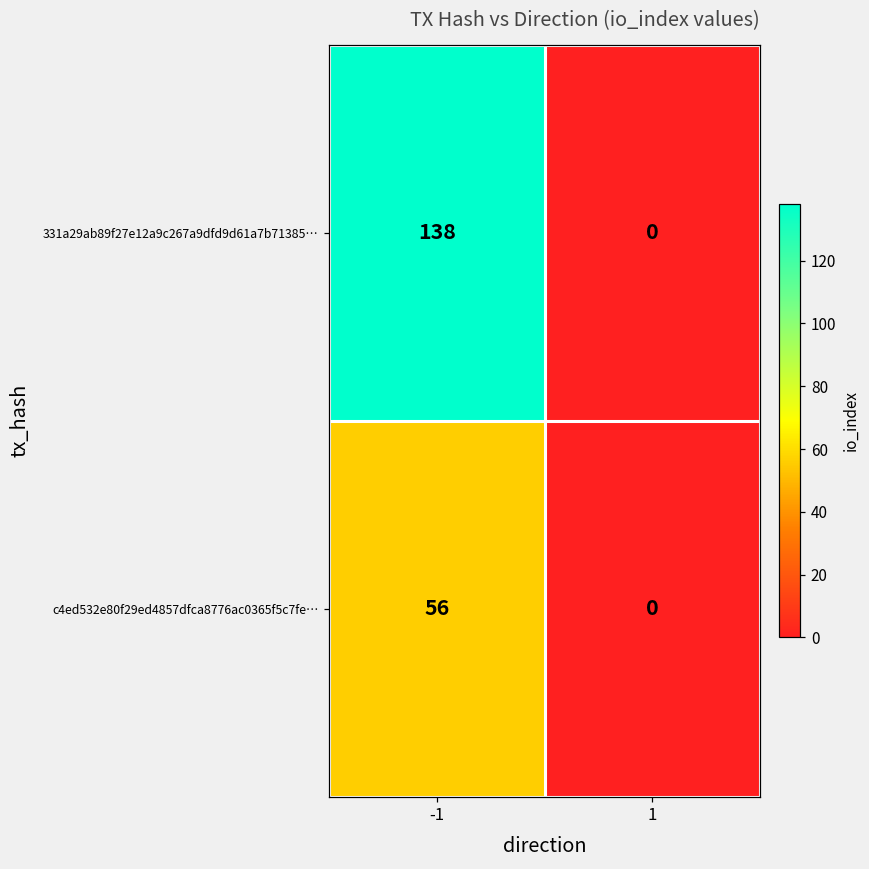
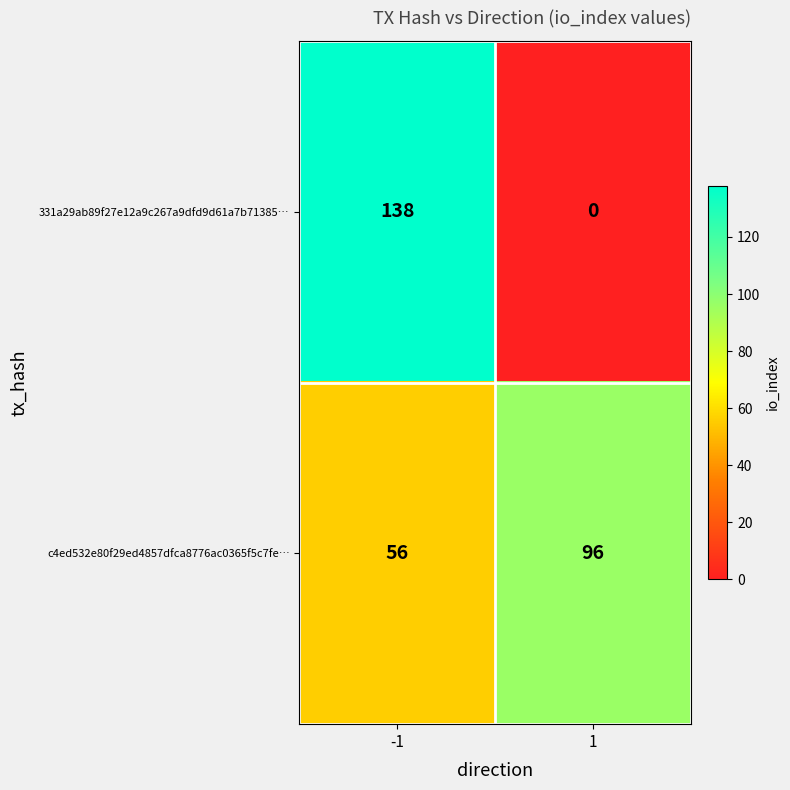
c4ed532e80f29ed4857dfca8776ac0365f5c7fe…, 1: 0 -> 96
